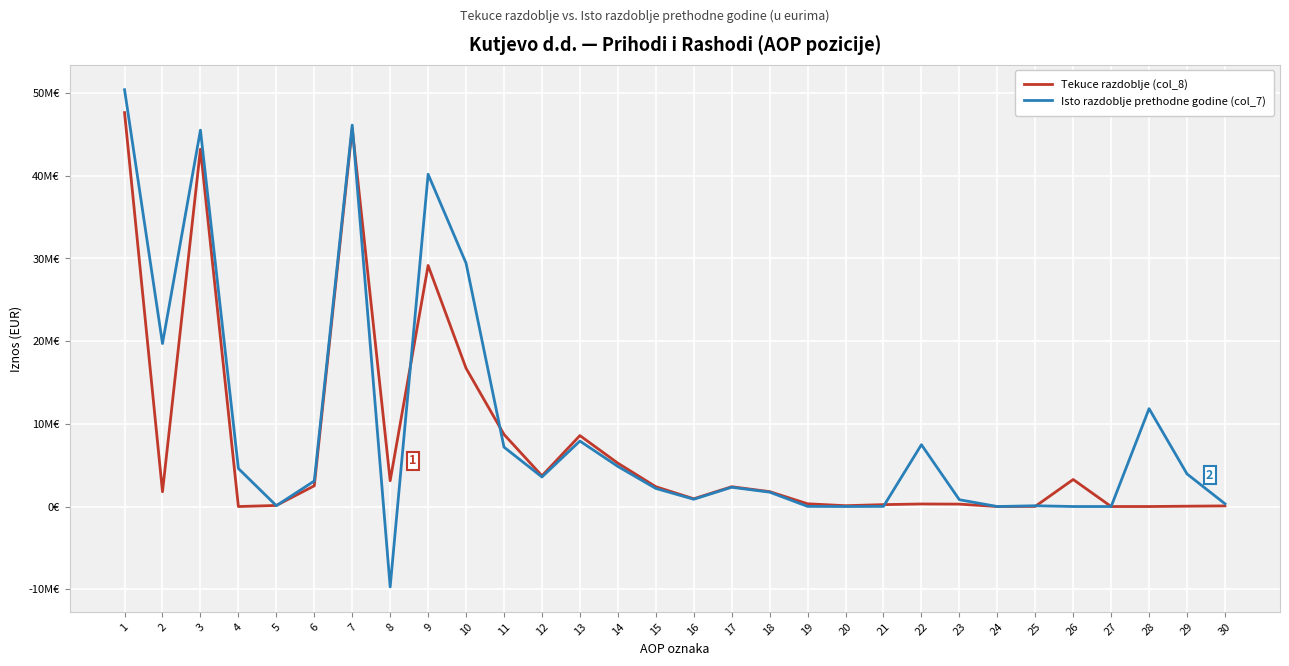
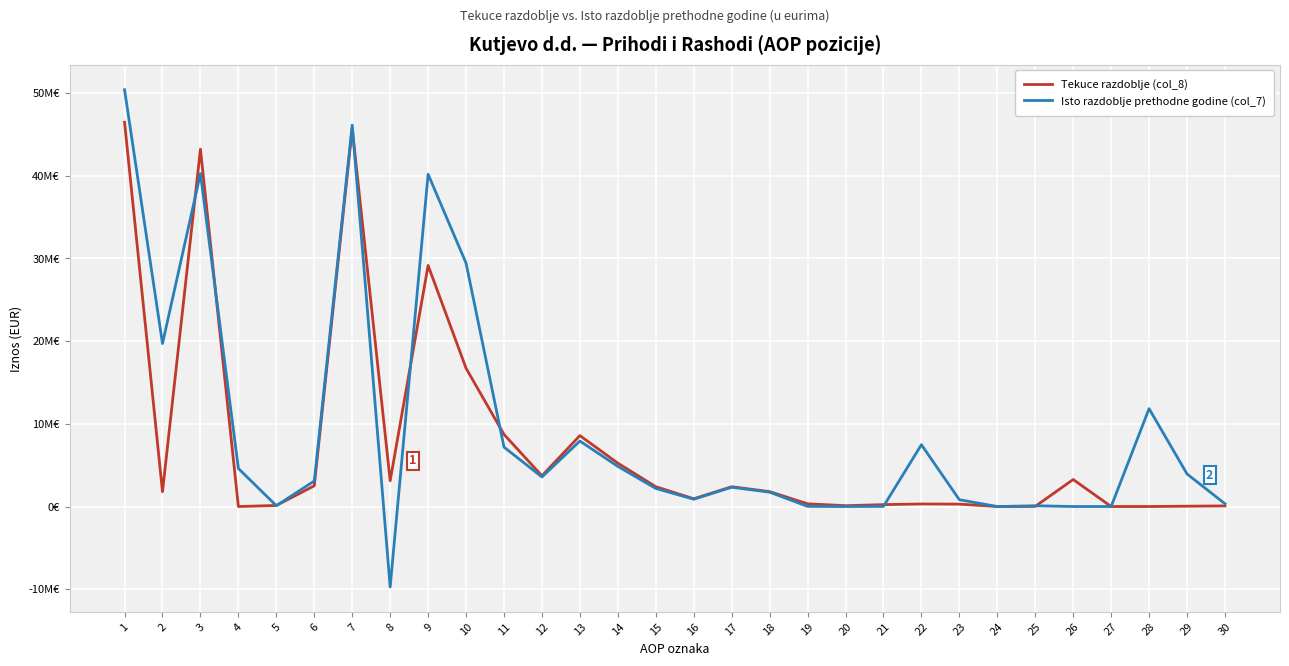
Tekuce razdoblje (col_8), 1: 48M€ -> 46M€
Isto razdoblje prethodne godine (col_7), 3: 46M€ -> 40M€
